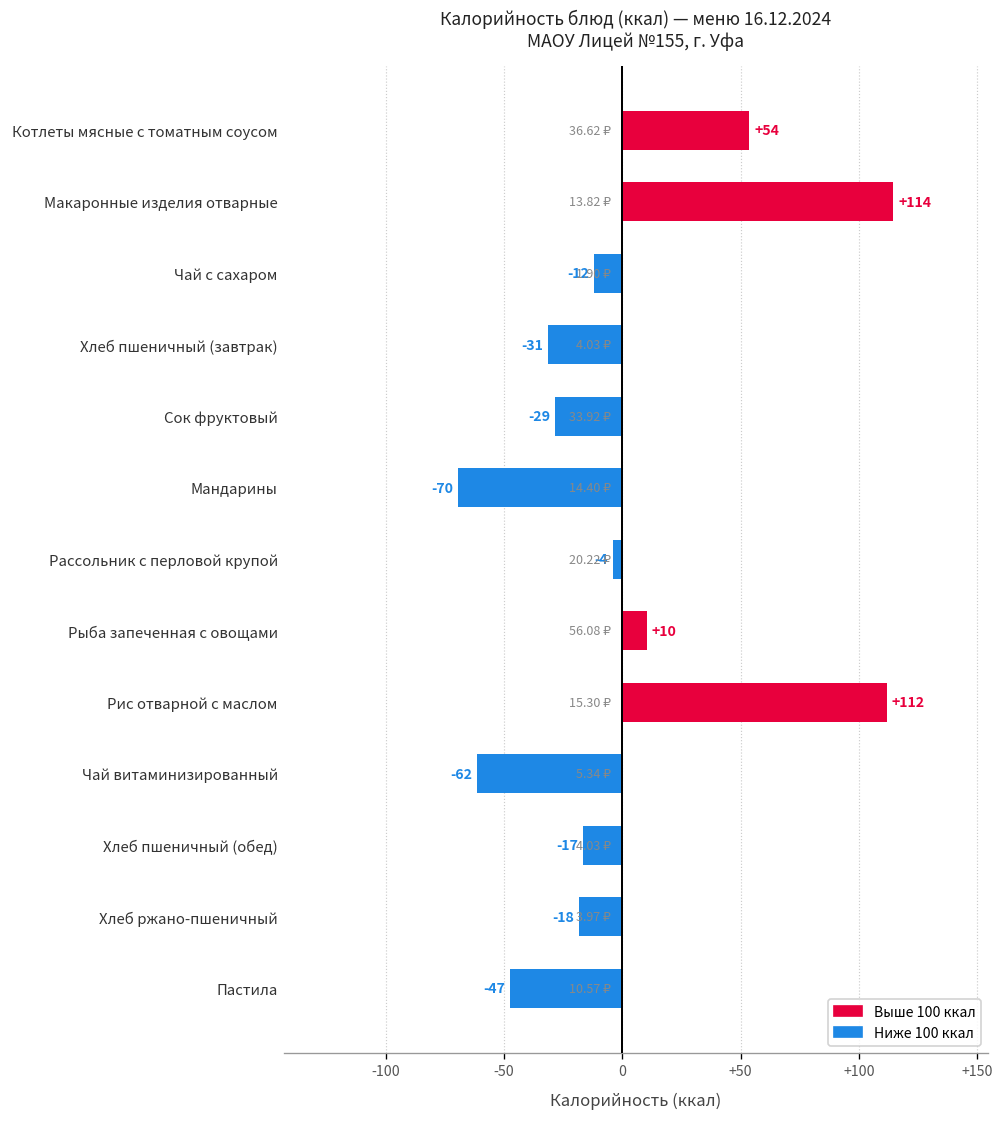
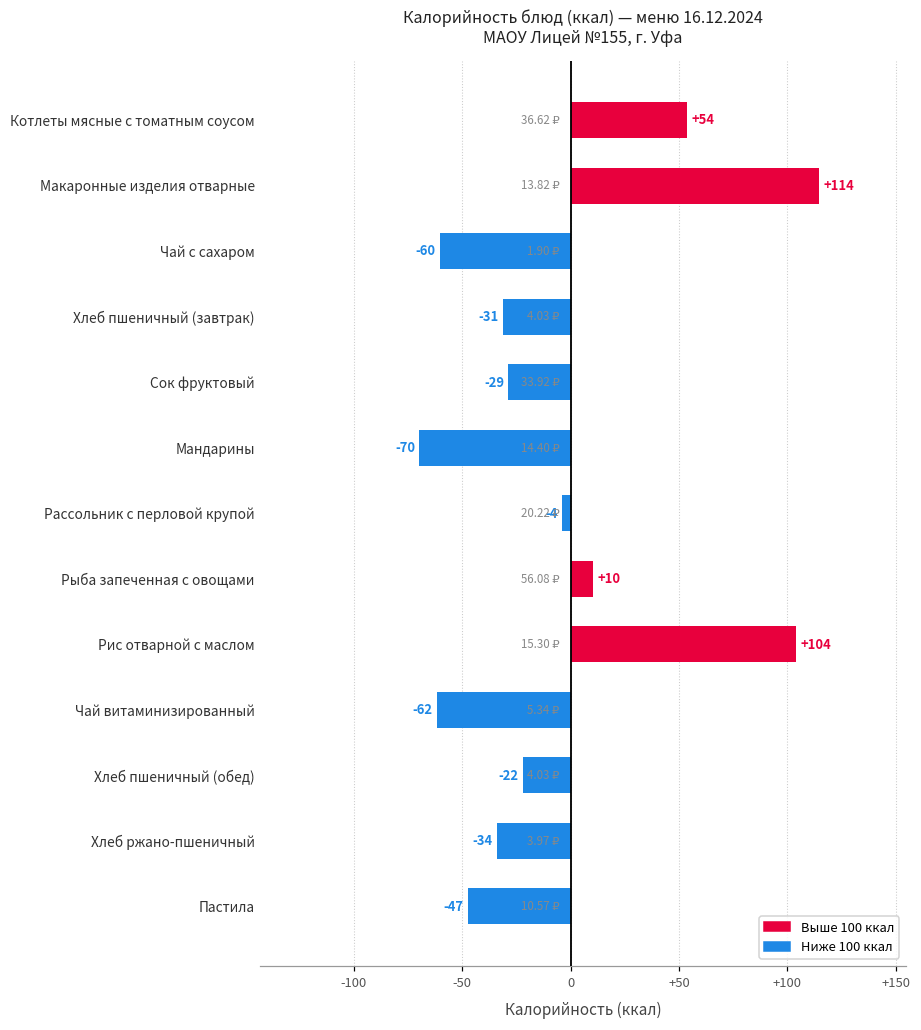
Чай с сахаром: -12 -> -60
Рис отварной с маслом: +112 -> +104
Хлеб пшеничный (обед): -17 -> -22
Хлеб ржано-пшеничный: -18 -> -34
